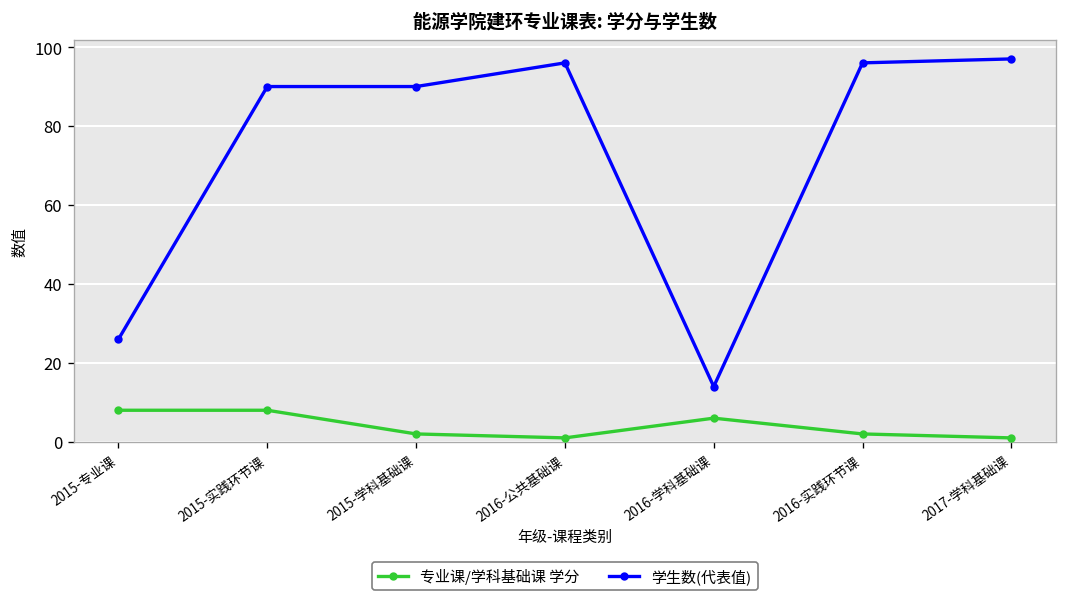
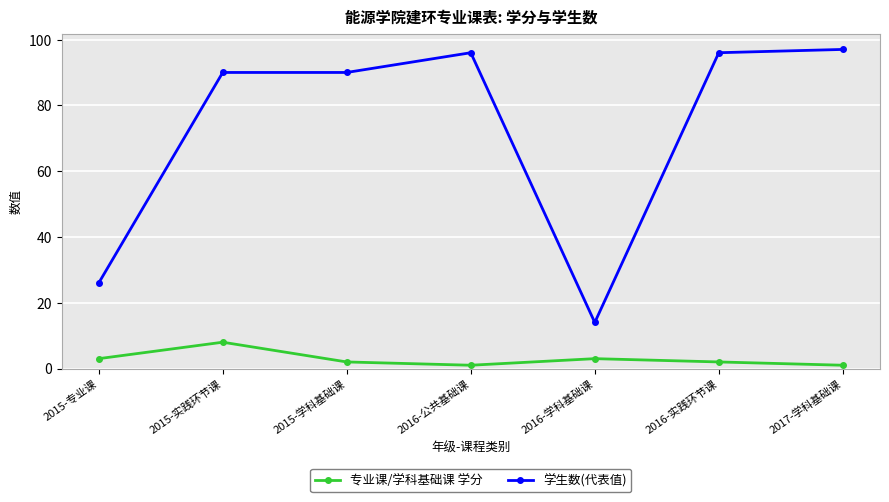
专业课/学科基础课 学分, 2015-专业课: 8 -> 3
专业课/学科基础课 学分, 2016-学科基础课: 6 -> 3
